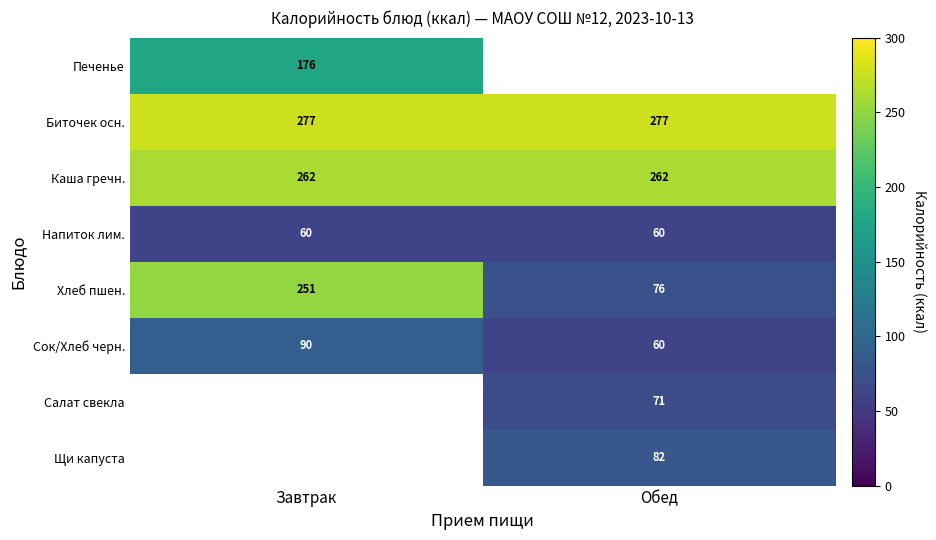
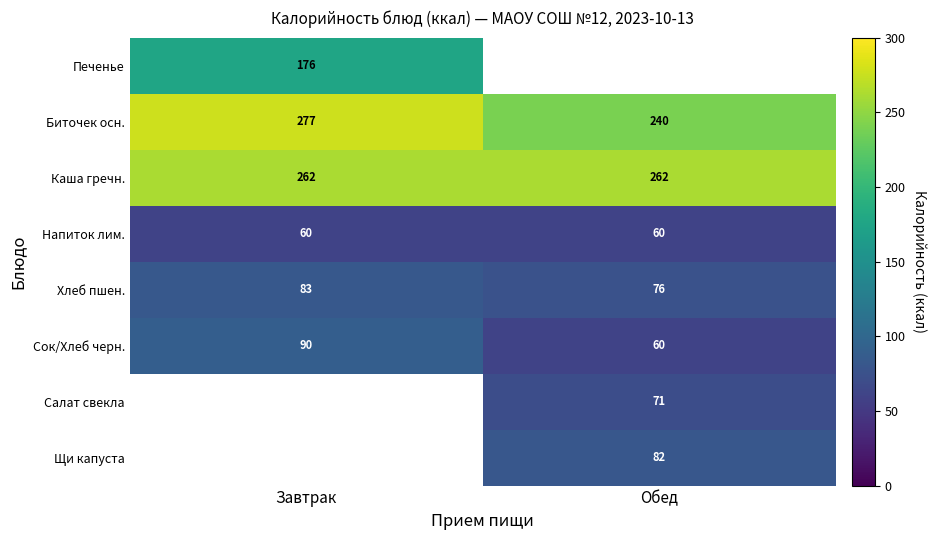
Биточек осн., Обед: 277 -> 240
Хлеб пшен., Завтрак: 251 -> 83
